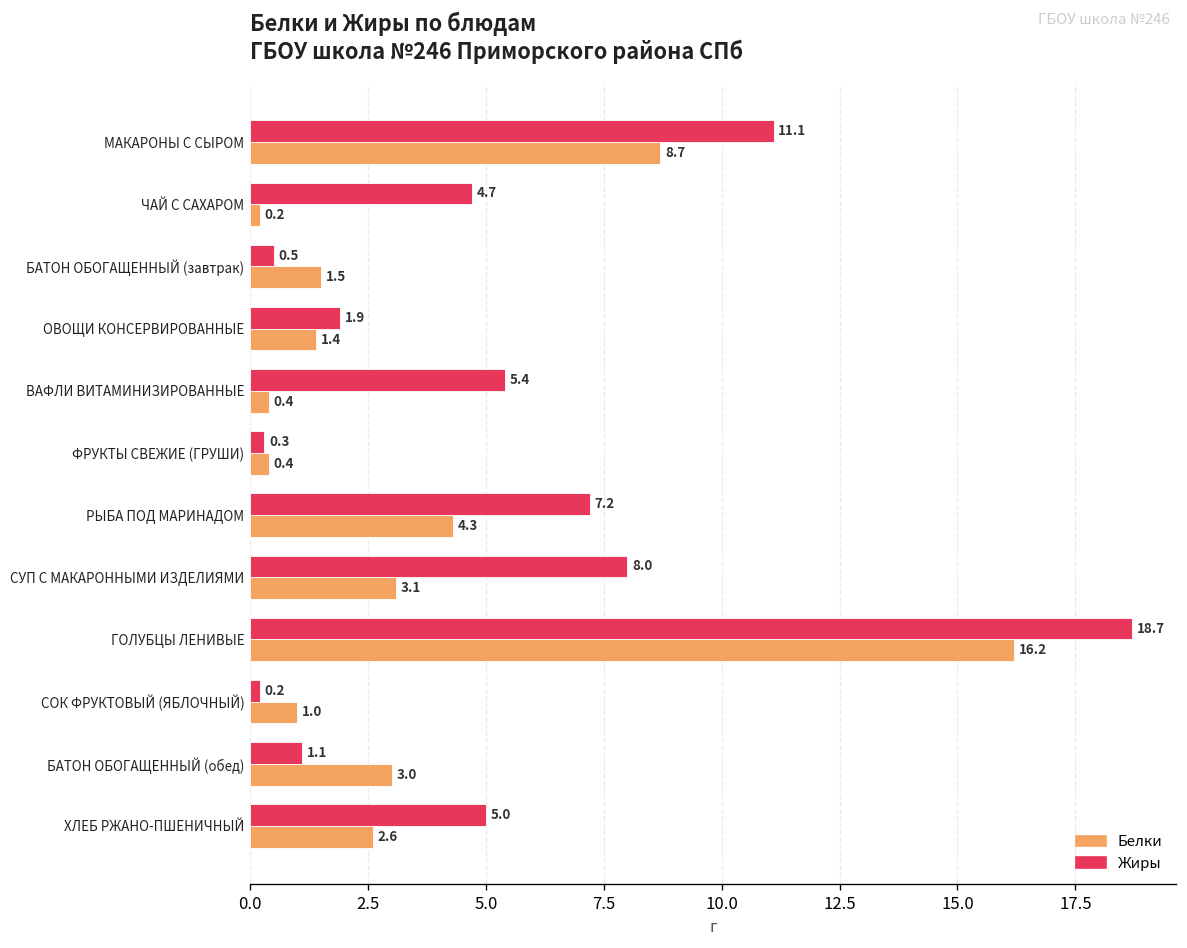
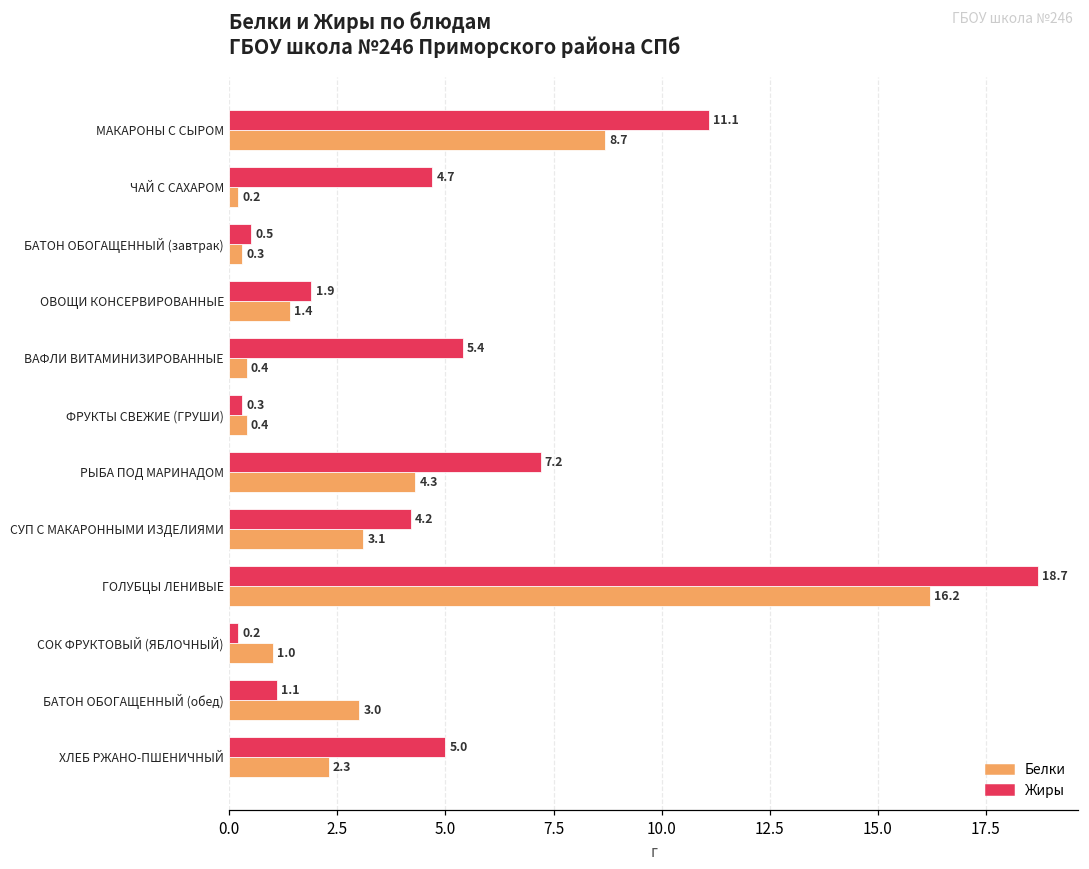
Белки, БАТОН ОБОГАЩЕННЫЙ (завтрак): 1.5 -> 0.3
Жиры, СУП С МАКАРОННЫМИ ИЗДЕЛИЯМИ: 8.0 -> 4.2
Белки, ХЛЕБ РЖАНО-ПШЕНИЧНЫЙ: 2.6 -> 2.3
